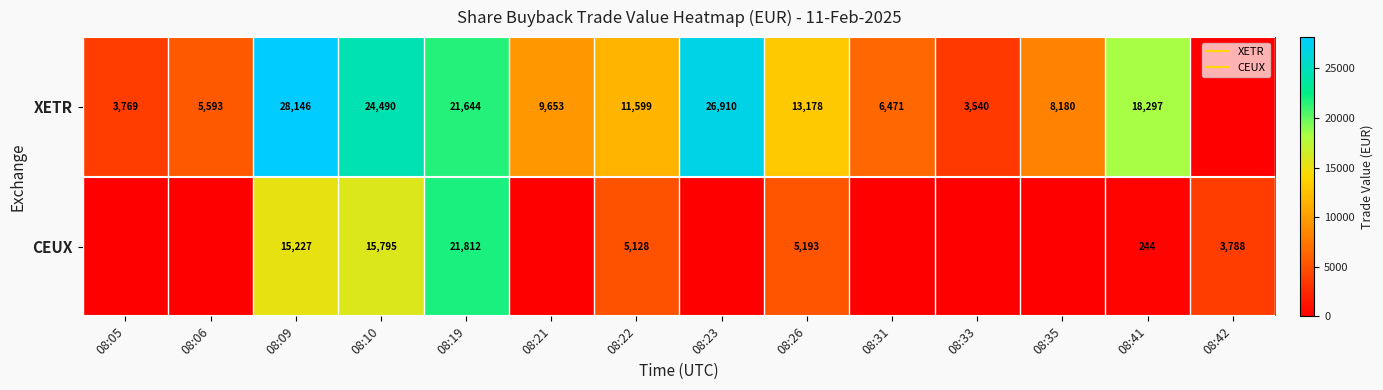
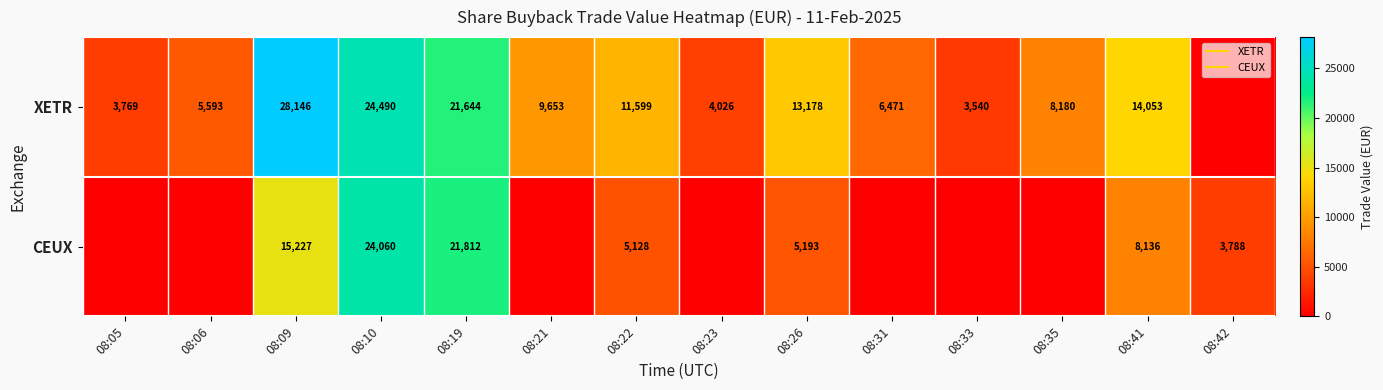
XETR, 08:23: 26,910 -> 4,026
XETR, 08:41: 18,297 -> 14,053
CEUX, 08:10: 15,795 -> 24,060
CEUX, 08:41: 244 -> 8,136
